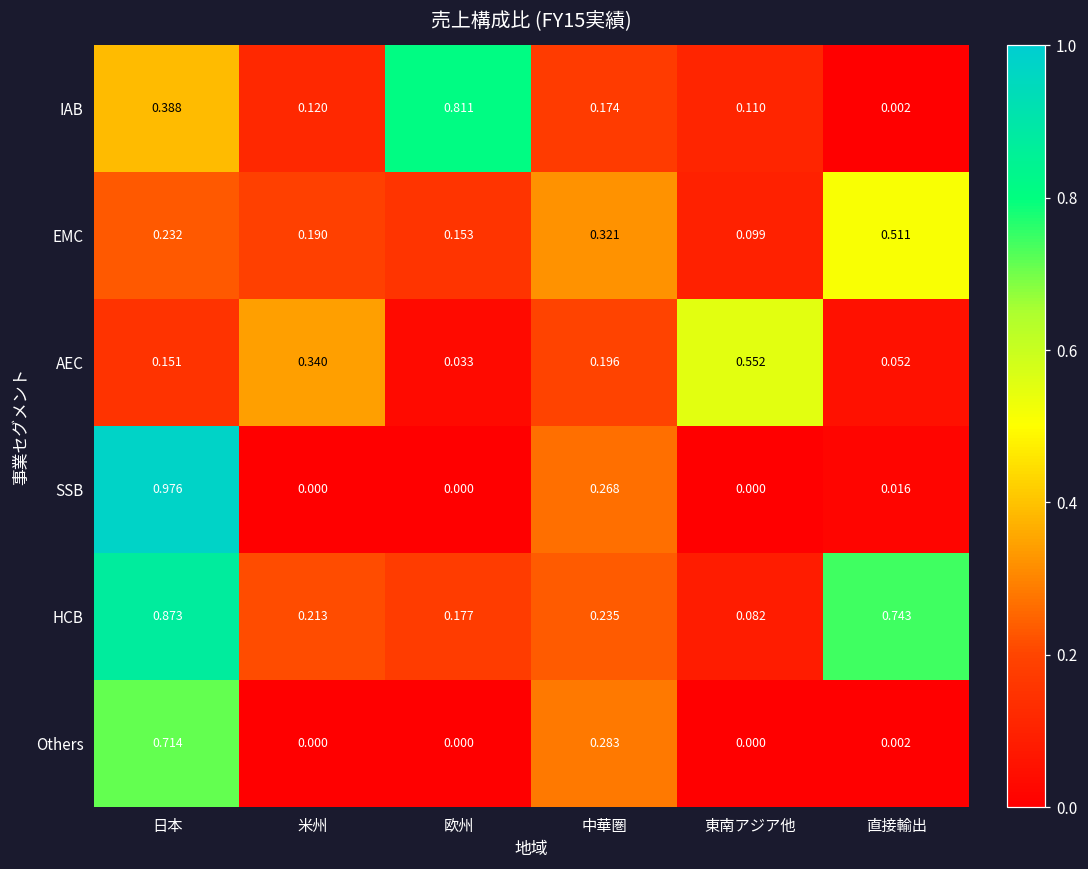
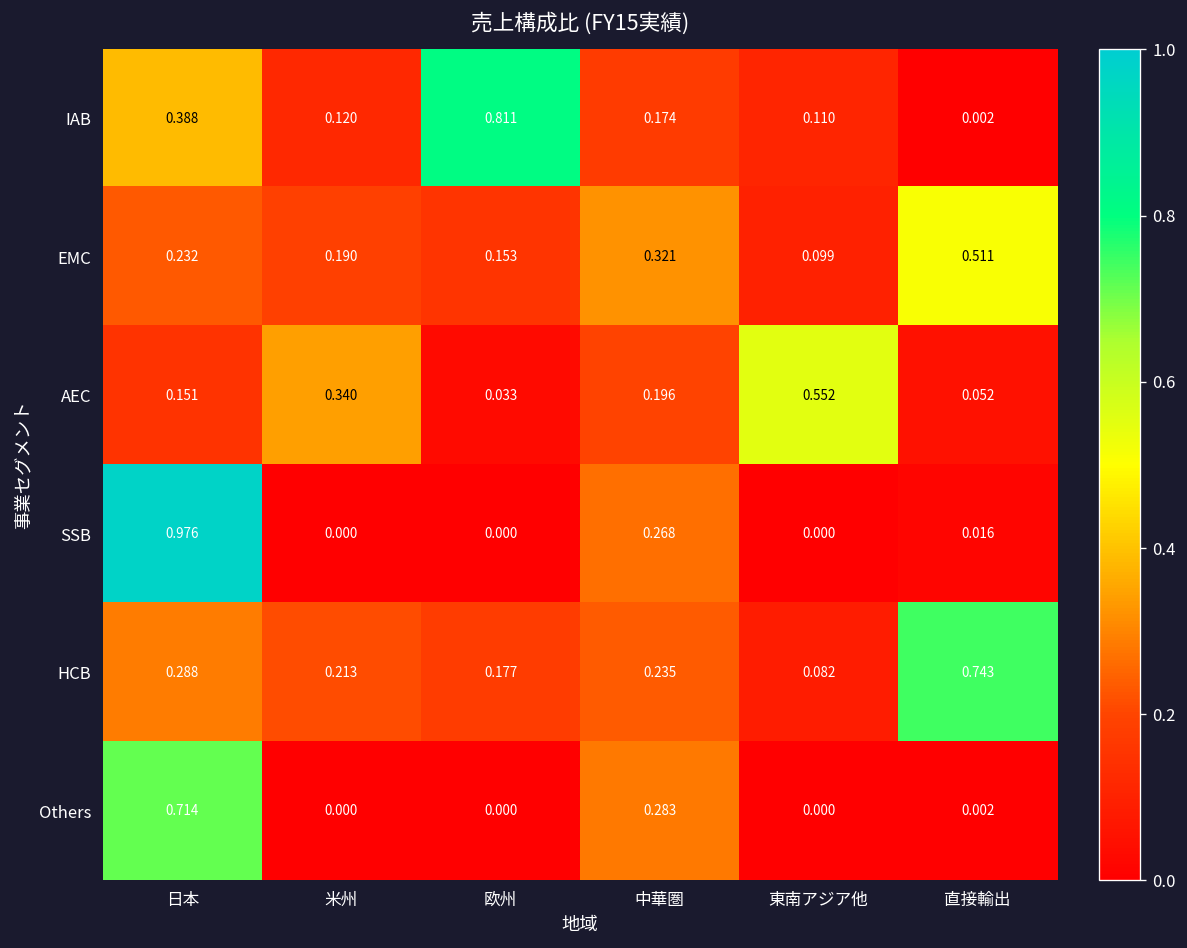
HCB, 日本: 0.873 -> 0.288
